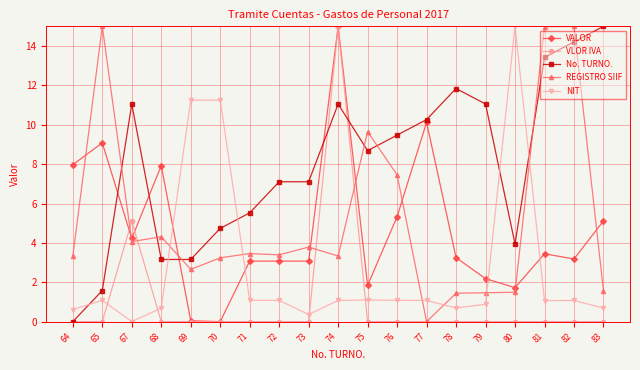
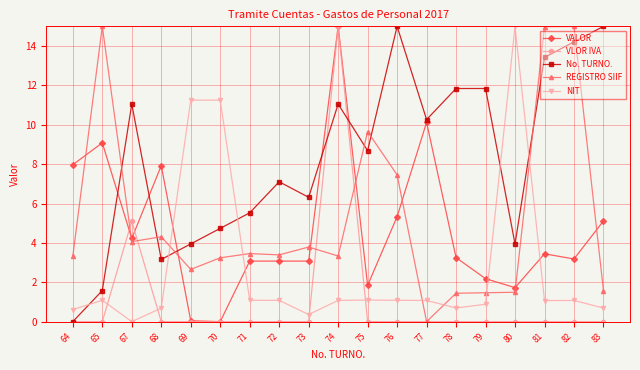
No. TURNO., 69: 3.2 -> 3.9
No. TURNO., 73: 7.1 -> 6.3
No. TURNO., 76: 9.5 -> 15.0
No. TURNO., 79: 11.1 -> 11.8
